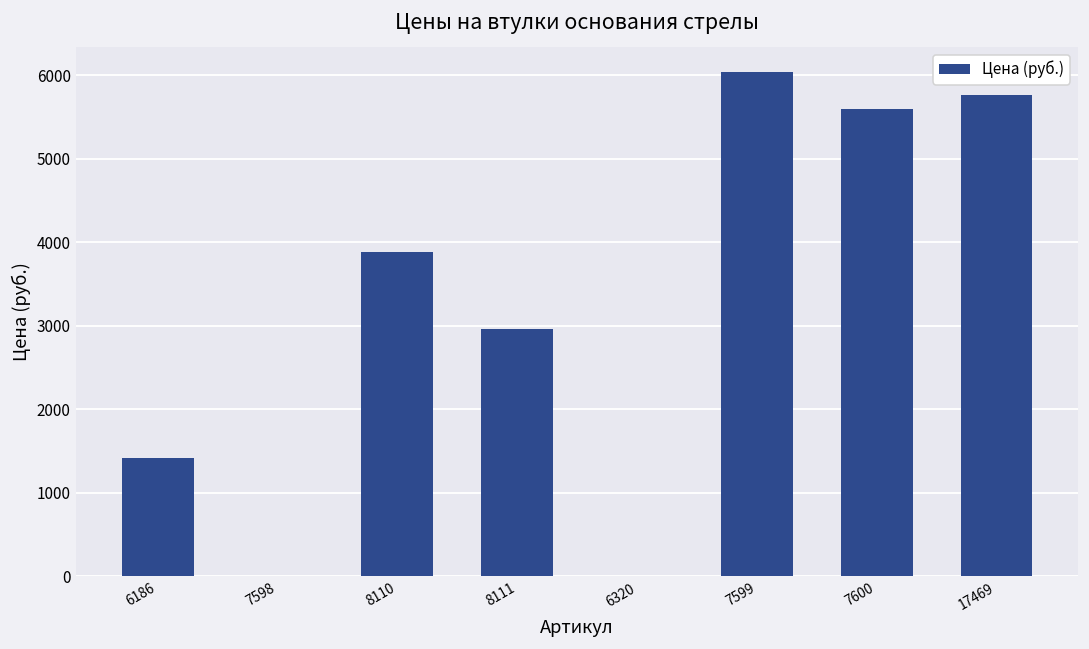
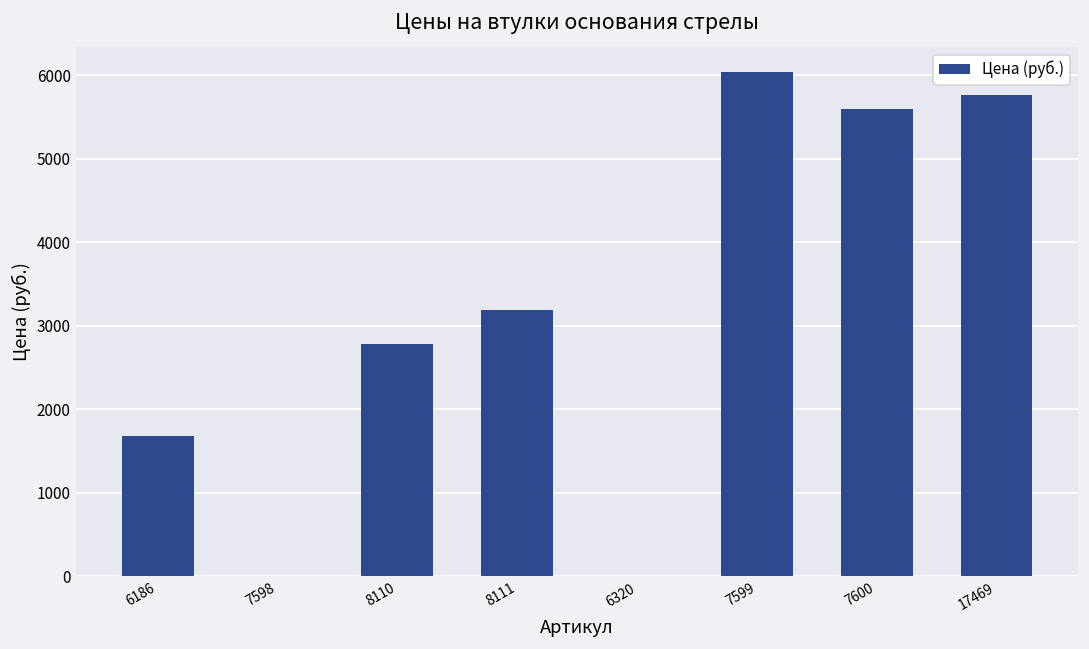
6186: 1400 -> 1700
8110: 3900 -> 2800
8111: 3000 -> 3200
